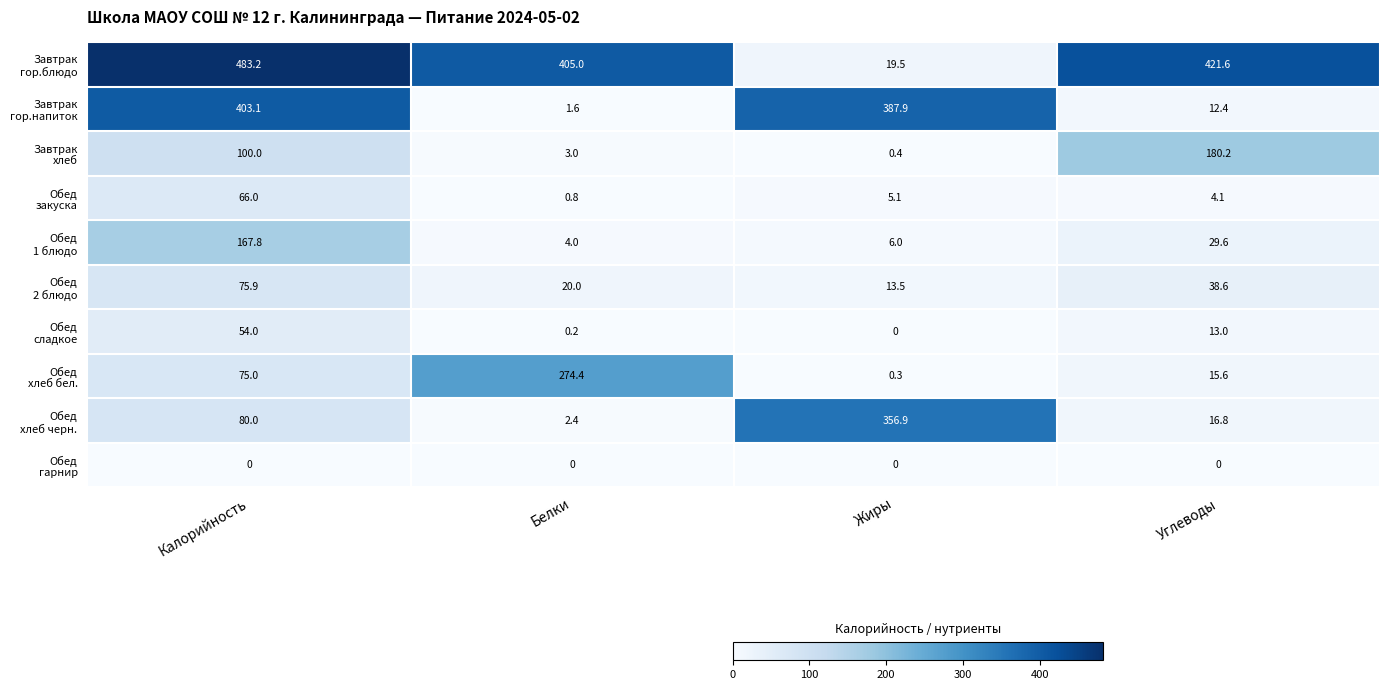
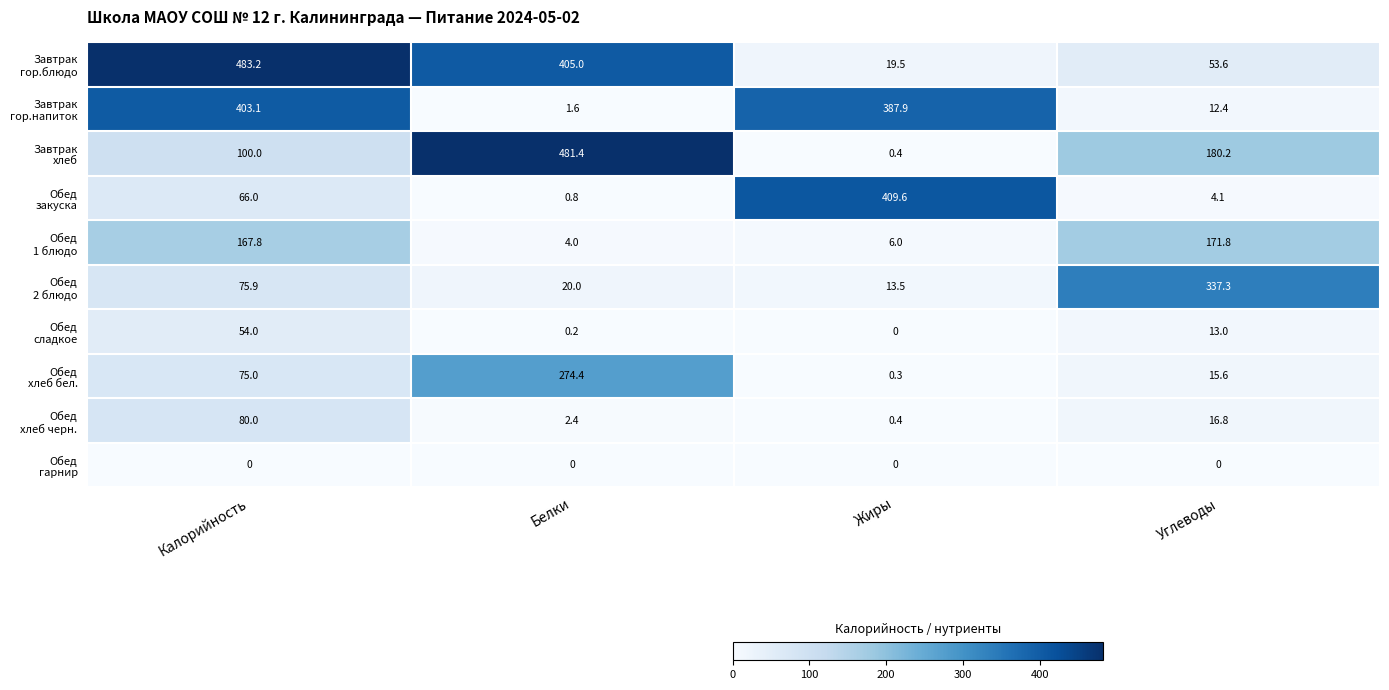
Завтрак гор.блюдо, Углеводы: 421.6 -> 53.6
Завтрак хлеб, Белки: 3.0 -> 481.4
Обед закуска, Жиры: 5.1 -> 409.6
Обед 1 блюдо, Углеводы: 29.6 -> 171.8
Обед 2 блюдо, Углеводы: 38.6 -> 337.3
Обед хлеб черн., Жиры: 356.9 -> 0.4
